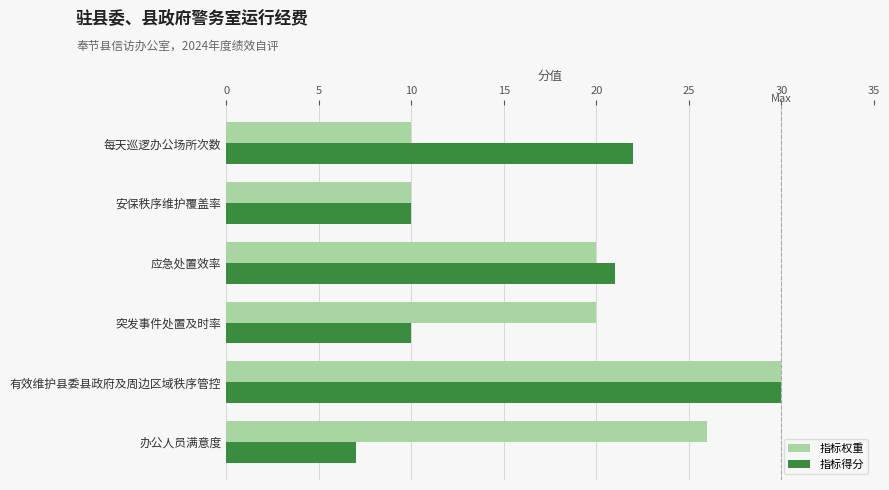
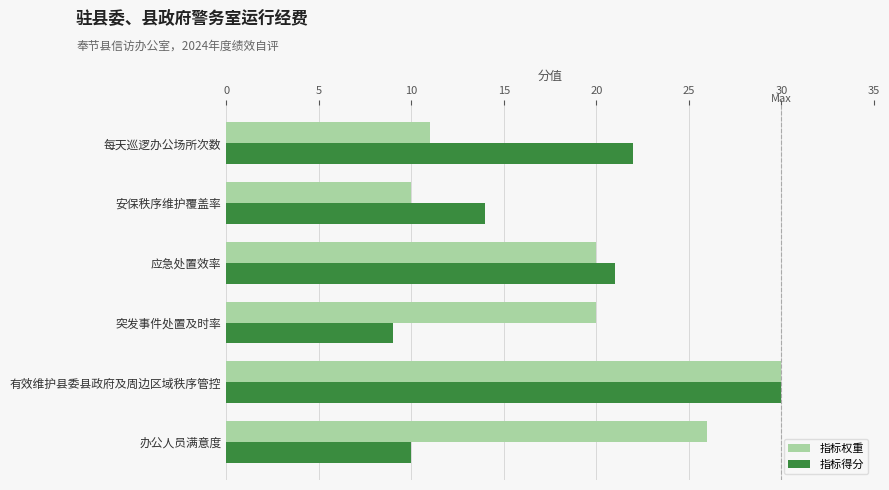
指标权重, 每天巡逻办公场所次数: 10 -> 11
指标得分, 安保秩序维护覆盖率: 10 -> 14
指标得分, 突发事件处置及时率: 10 -> 9
指标得分, 办公人员满意度: 7 -> 10
